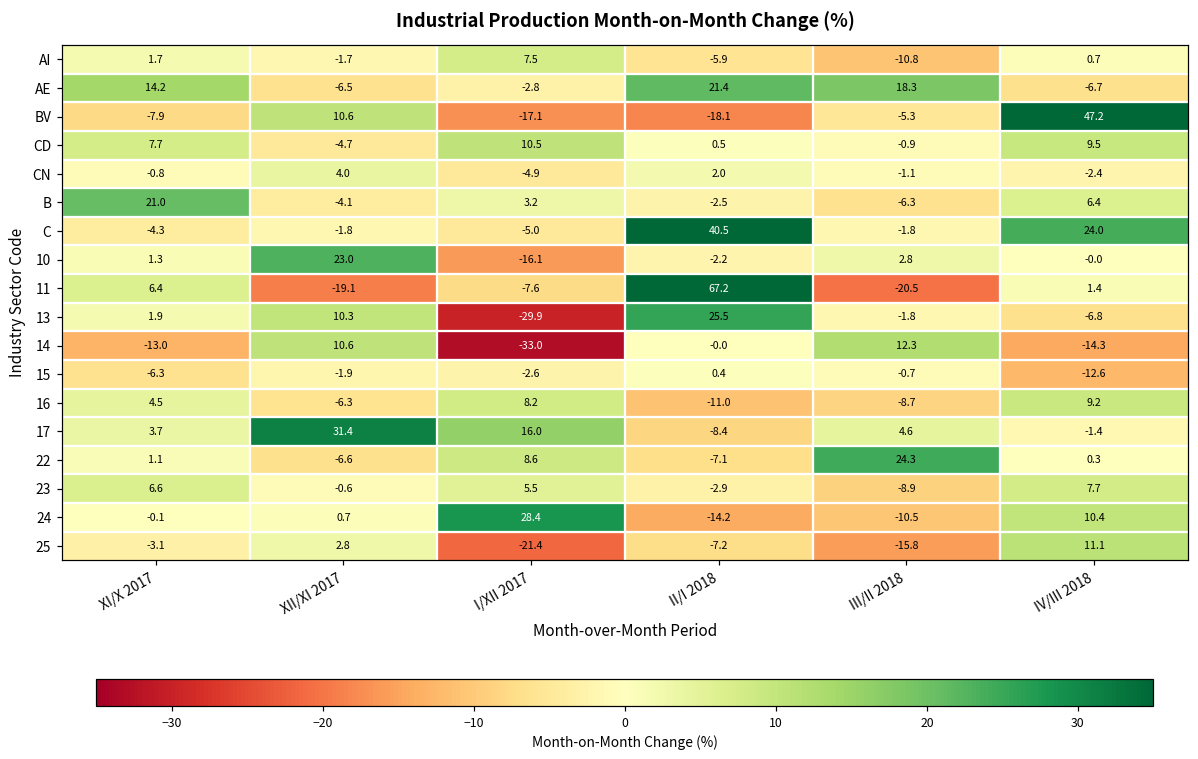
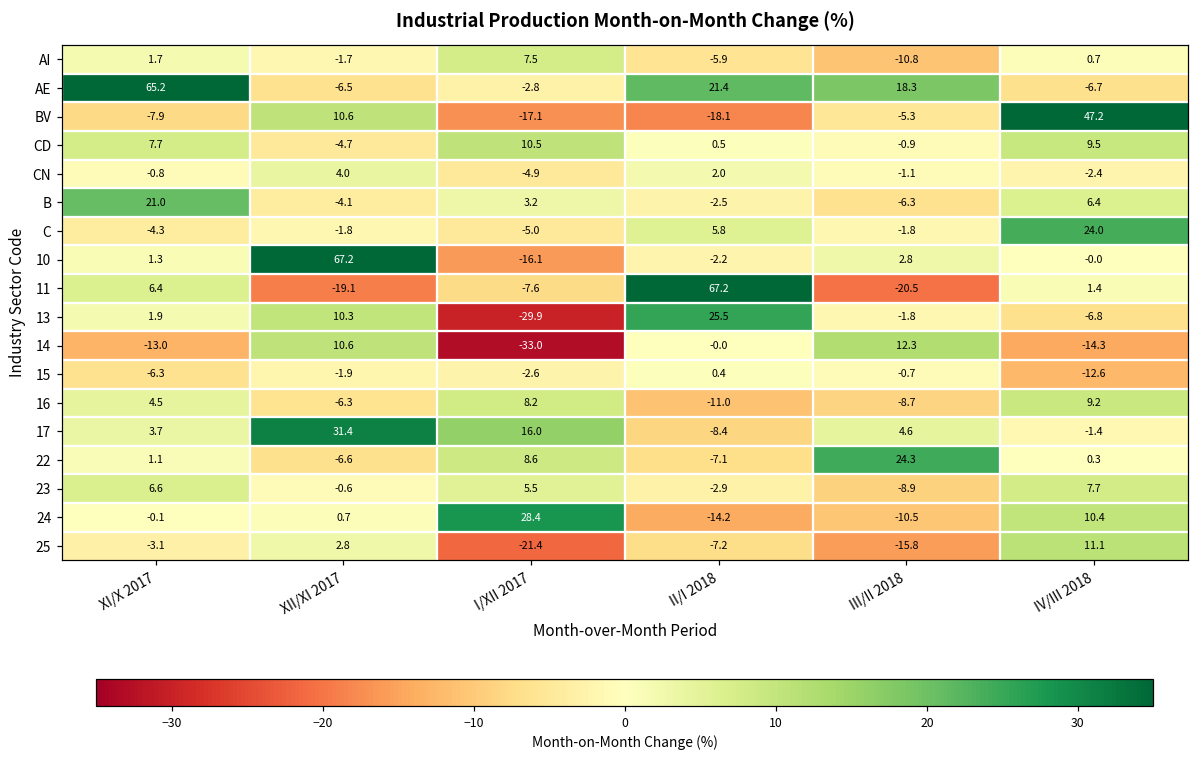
AE, XI/X 2017: 14.2 -> 65.2
C, II/I 2018: 40.5 -> 5.8
10, XII/XI 2017: 23.0 -> 67.2
